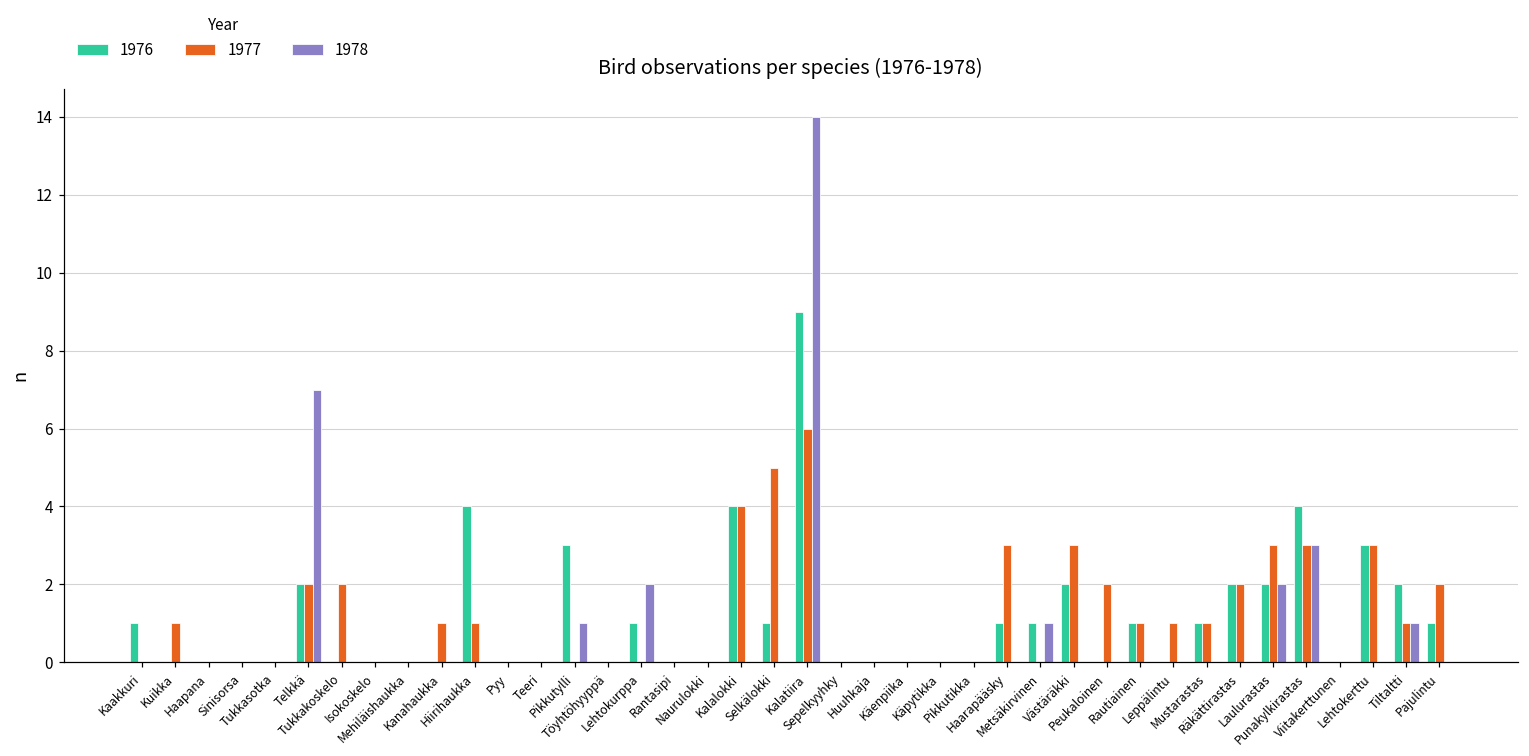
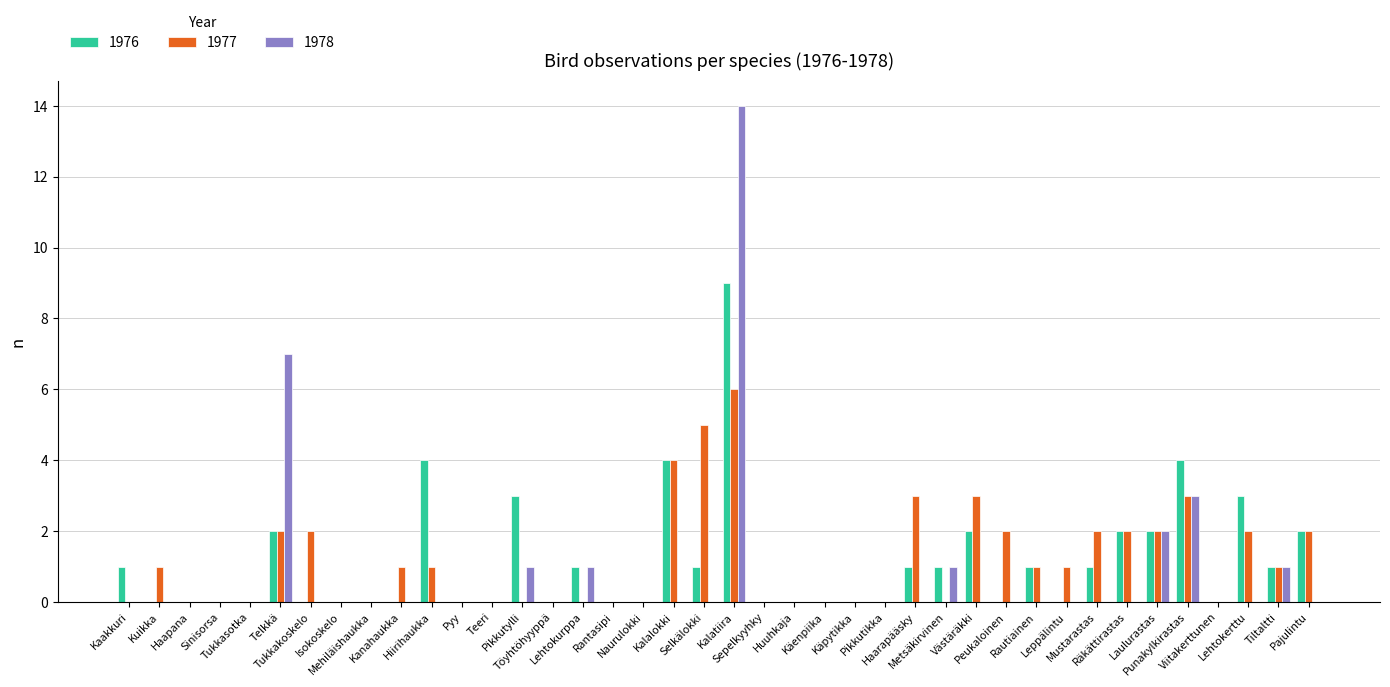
1978, Lehtokurppa: 2 -> 1
1977, Mustarastas: 1 -> 2
1977, Laulurastas: 3 -> 2
1977, Lehtokerttu: 3 -> 2
1976, Tiltaltti: 2 -> 1
1976, Pajulintu: 1 -> 2
